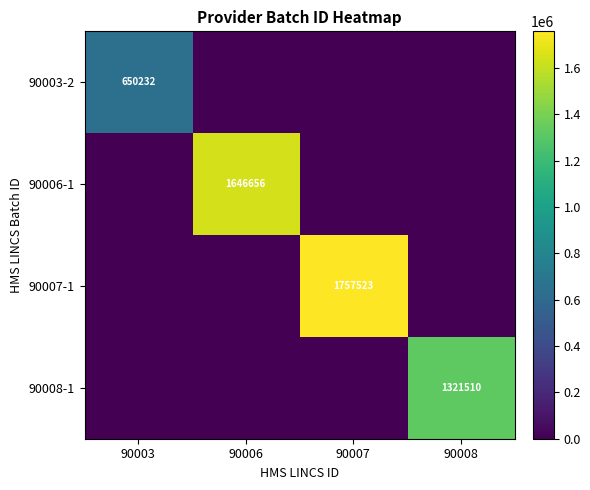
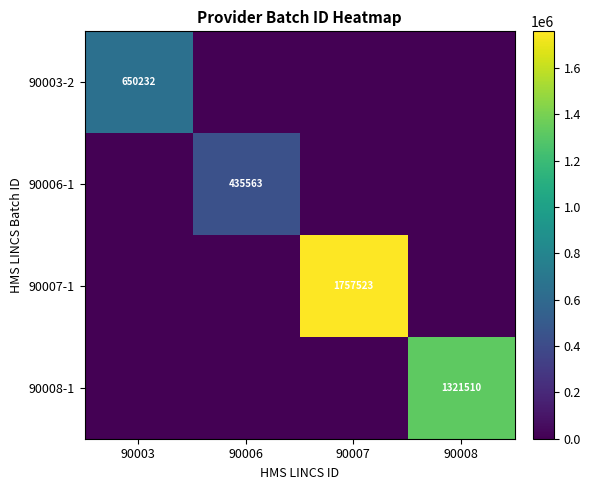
90006-1, 90006: 1646656 -> 435563
